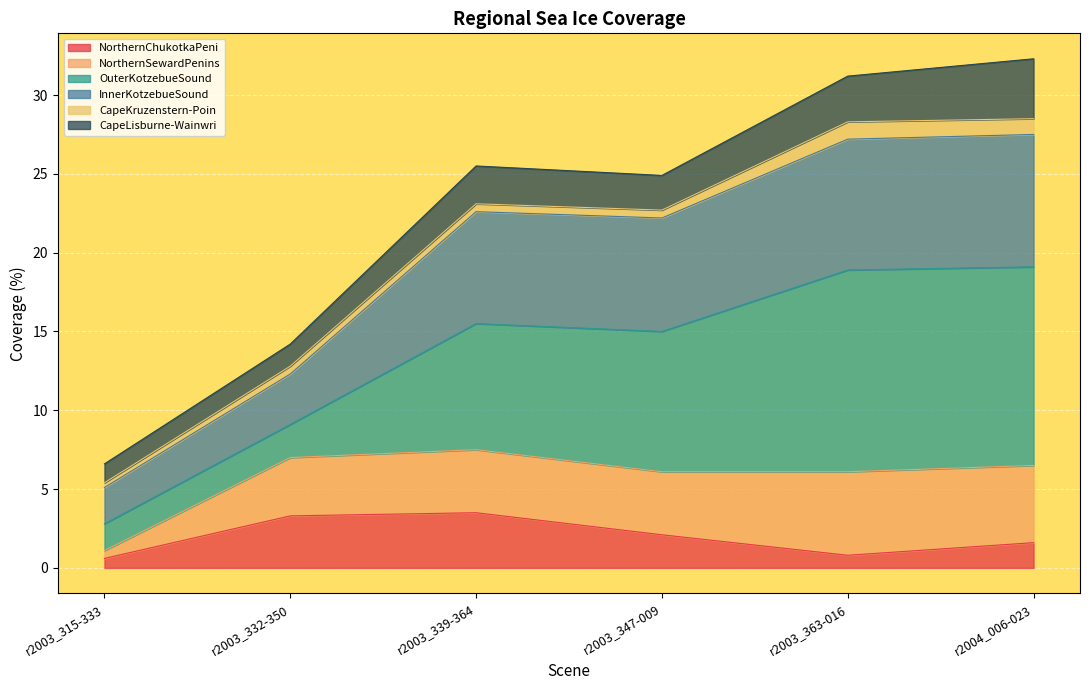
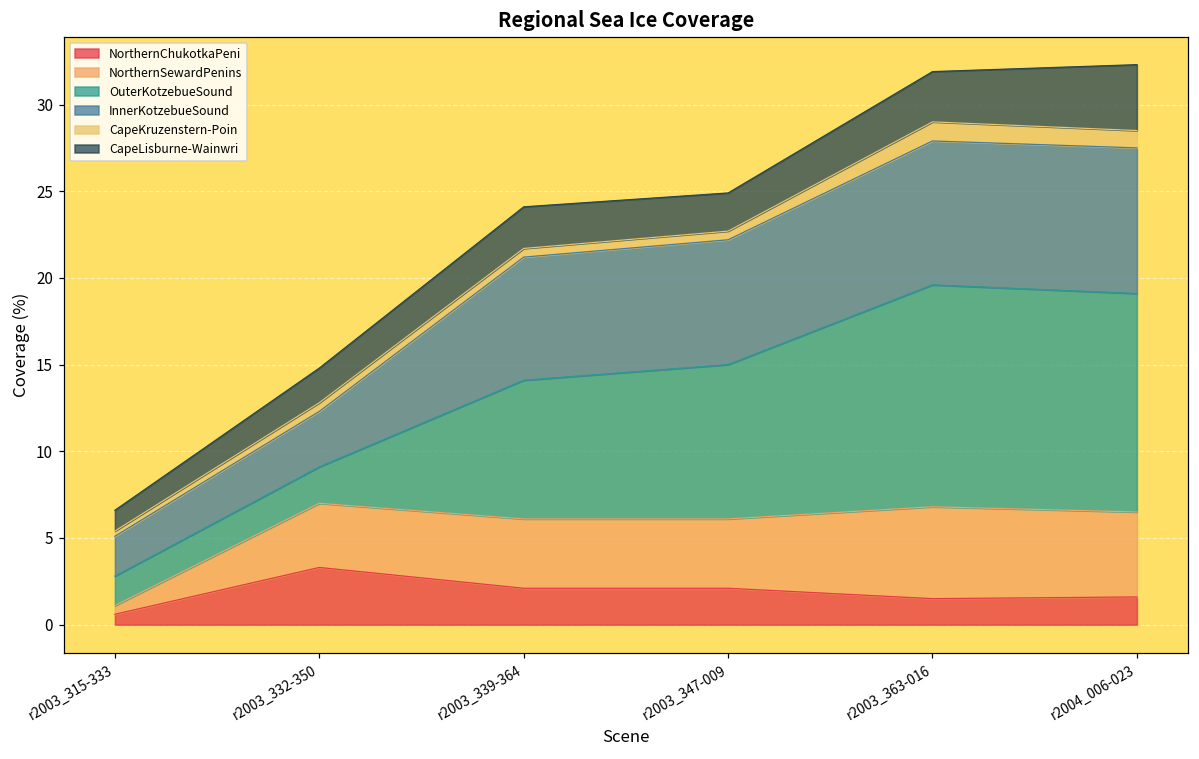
CapeLisburne-Wainwri, r2003_332-350: 1.4 -> 2.0
NorthernChukotkaPeni, r2003_339-364: 3.5 -> 2.1
NorthernChukotkaPeni, r2003_363-016: 0.8 -> 1.5
